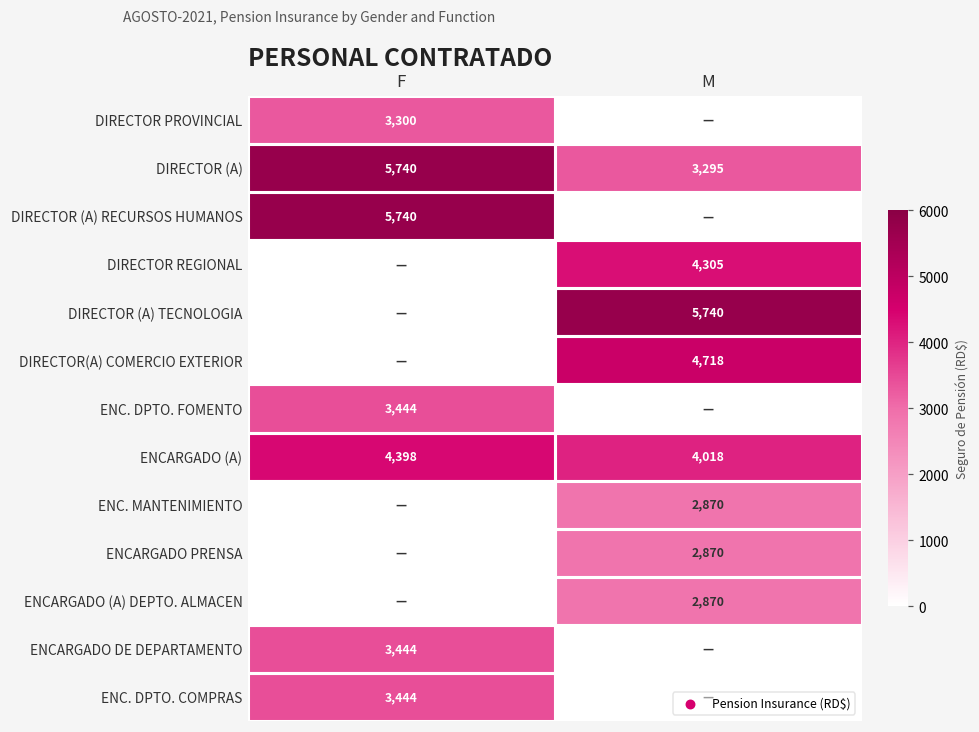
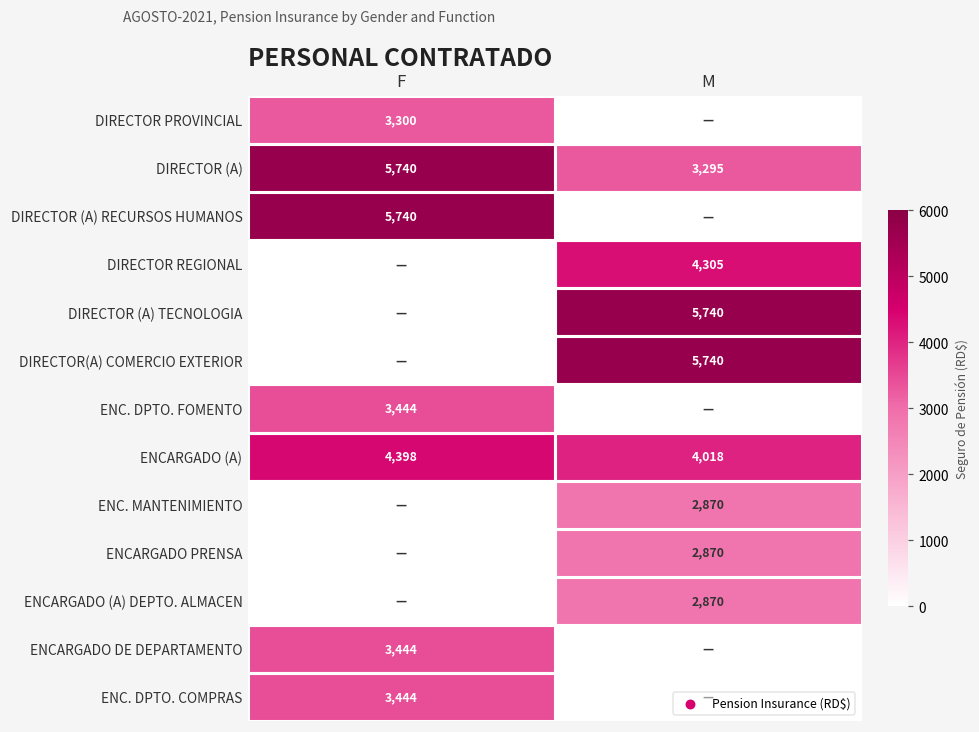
DIRECTOR(A) COMERCIO EXTERIOR, M: 4,718 -> 5,740
